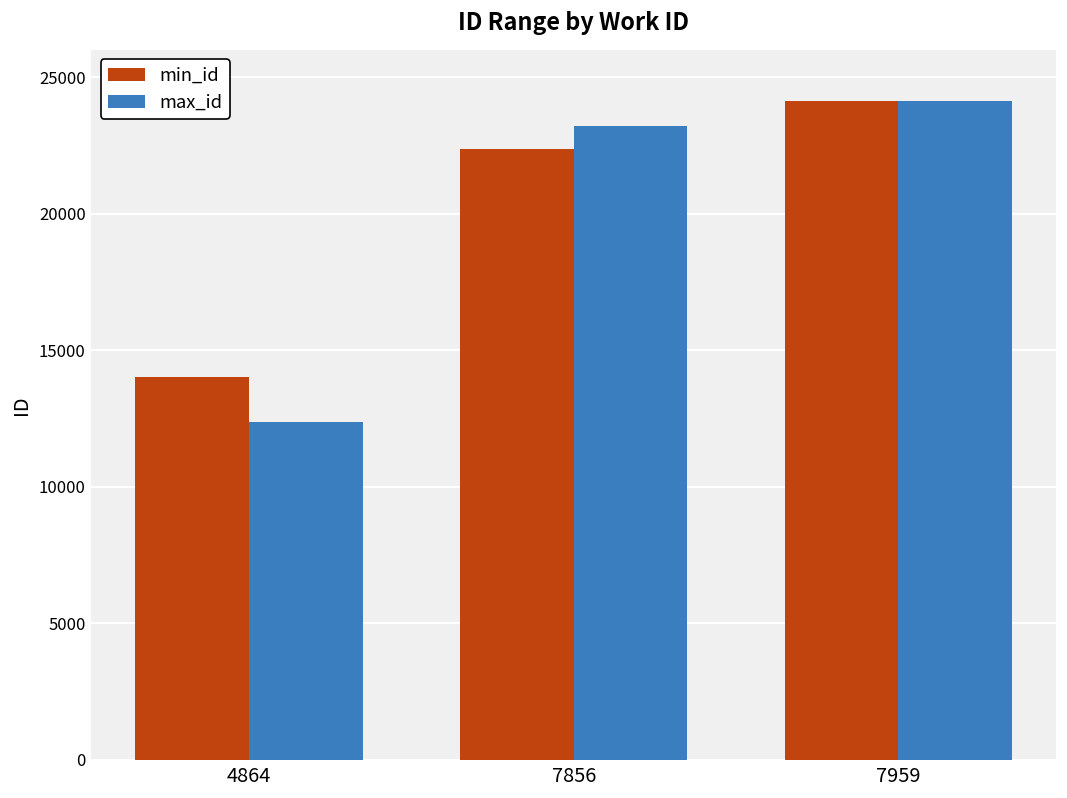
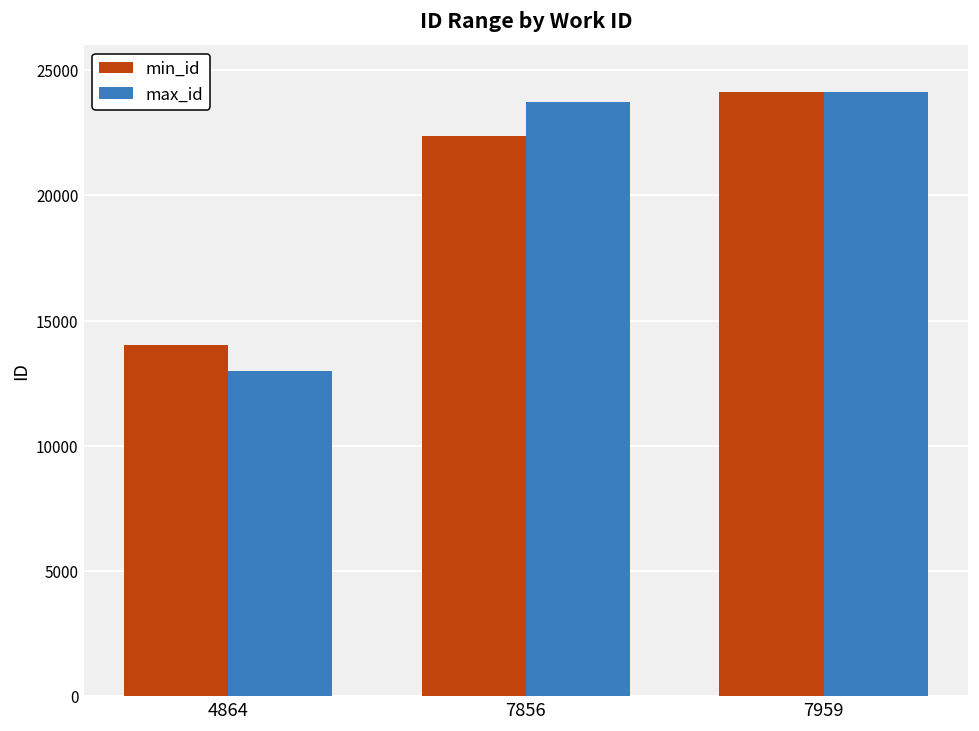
max_id, 4864: 12400 -> 13000
max_id, 7856: 23200 -> 23700
